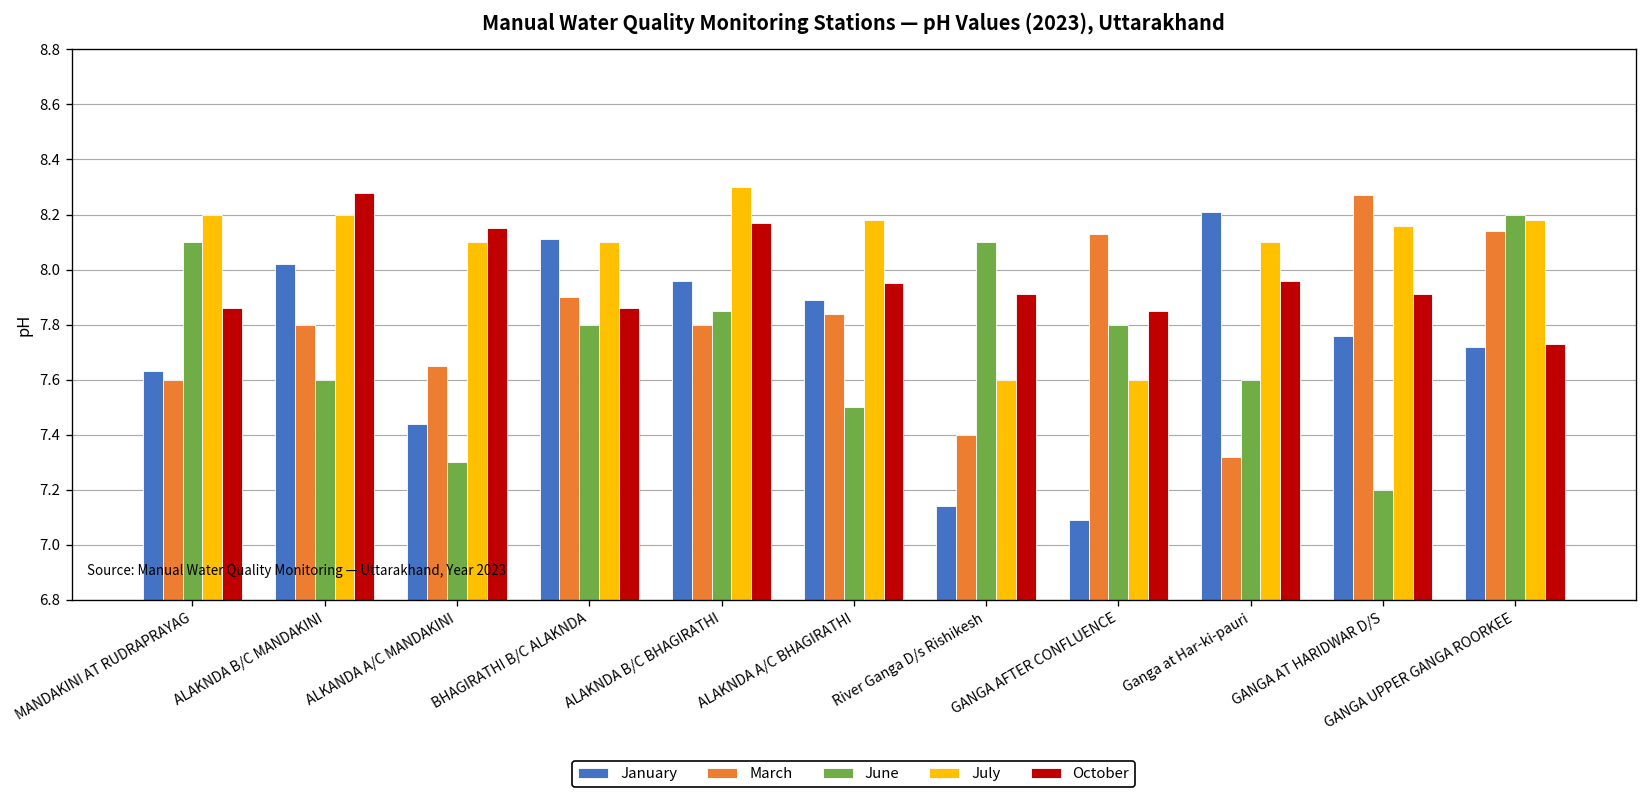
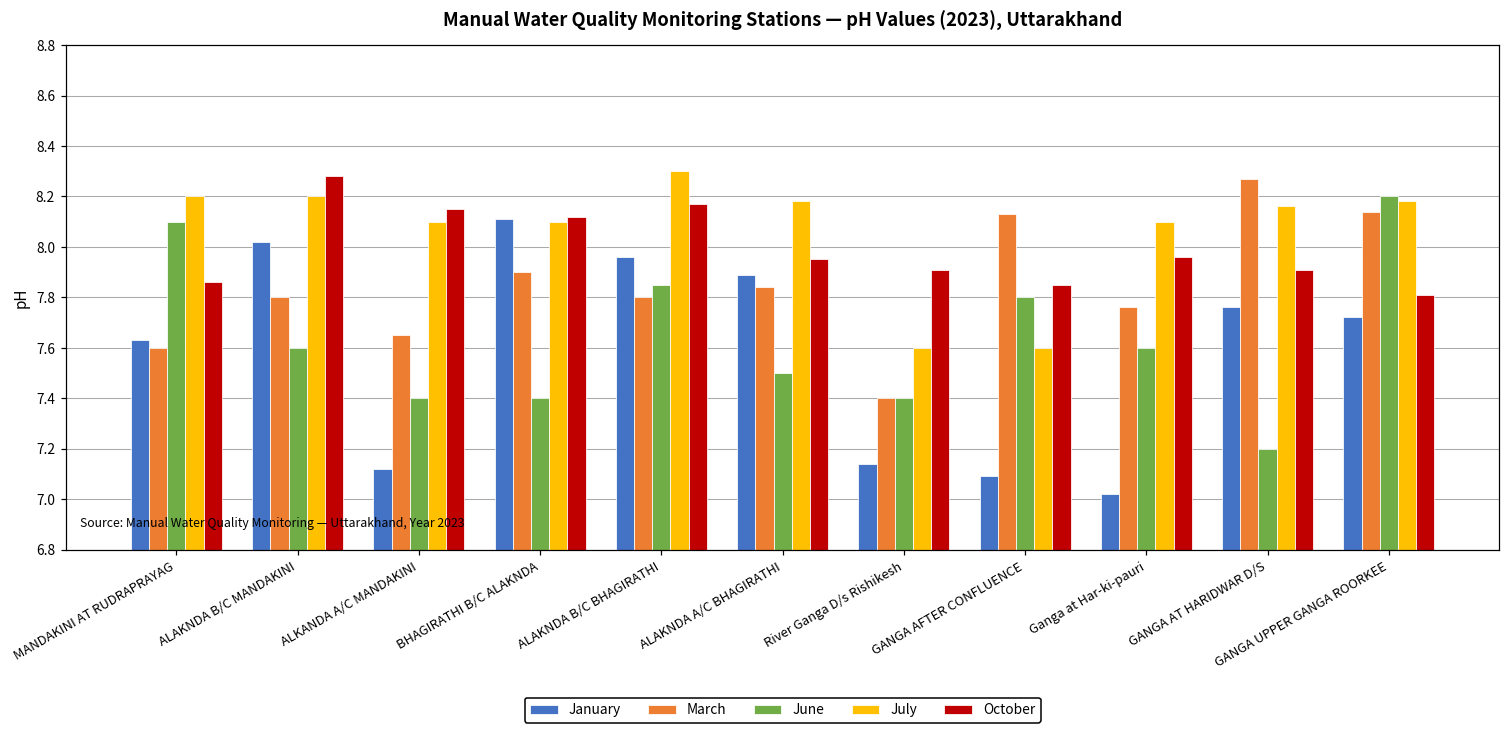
January, ALKANDA A/C MANDAKINI: 7.44 -> 7.12
June, ALKANDA A/C MANDAKINI: 7.3 -> 7.4
June, BHAGIRATHI B/C ALAKNDA: 7.8 -> 7.4
October, BHAGIRATHI B/C ALAKNDA: 7.86 -> 8.12
June, River Ganga D/s Rishikesh: 8.1 -> 7.4
January, Ganga at Har-ki-pauri: 8.21 -> 7.02
March, Ganga at Har-ki-pauri: 7.32 -> 7.76
October, GANGA UPPER GANGA ROORKEE: 7.73 -> 7.81
